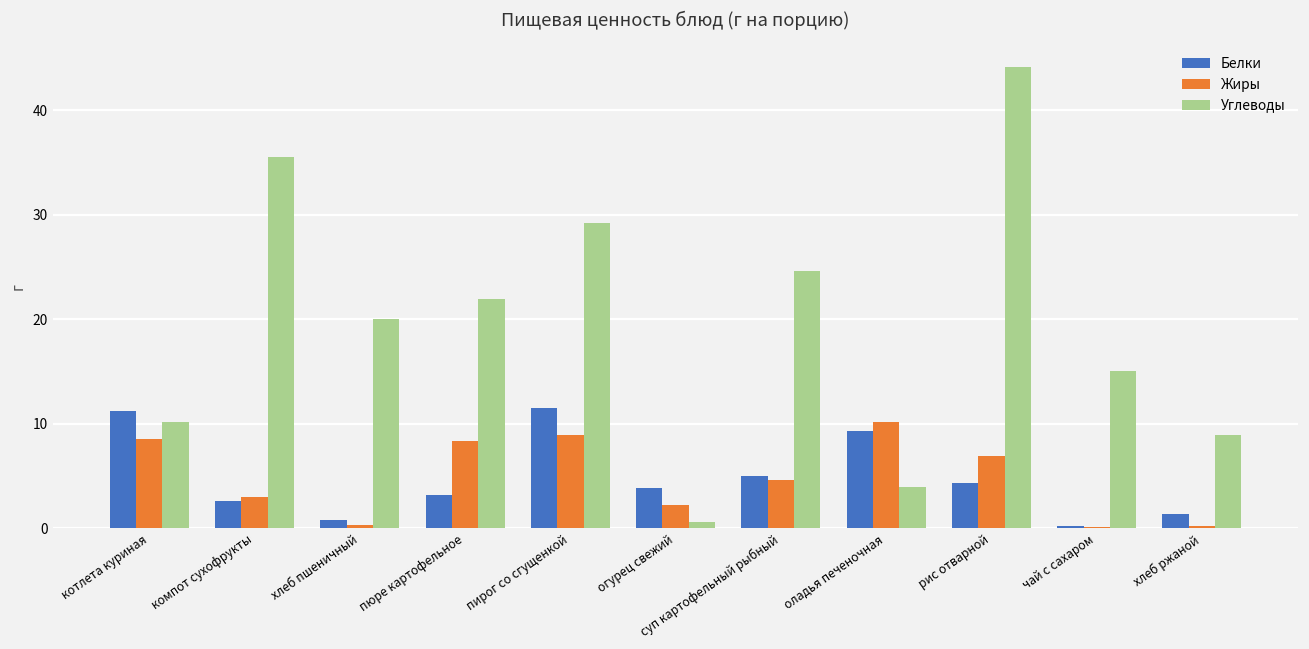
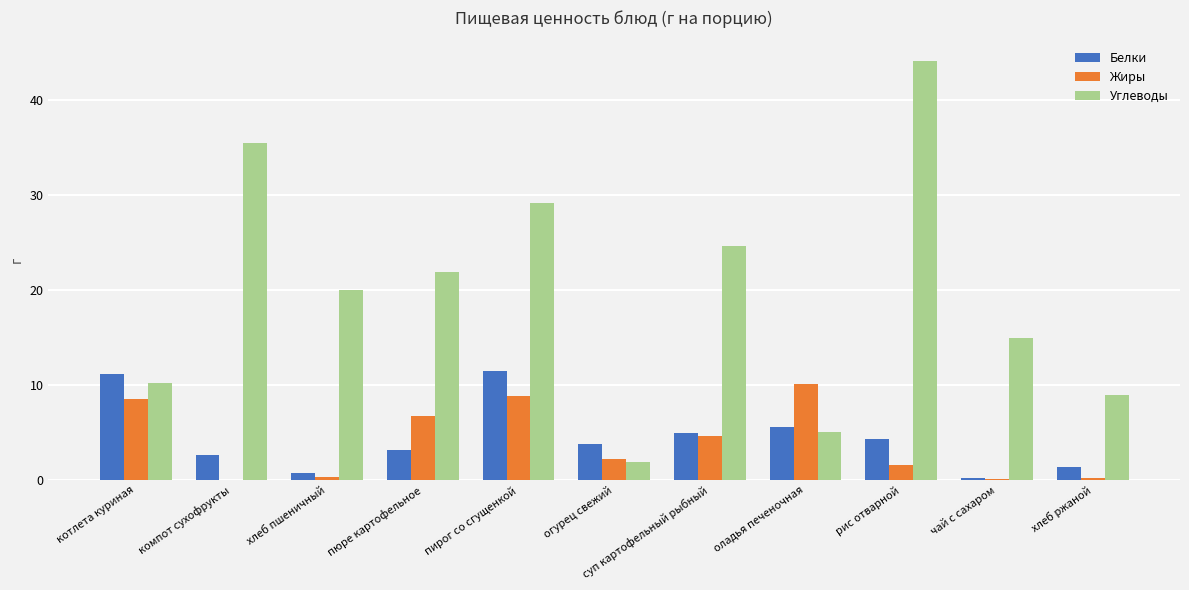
Жиры, компот сухофрукты: 3 -> 0
Жиры, пюре картофельное: 8 -> 7
Углеводы, огурец свежий: 1 -> 2
Белки, оладья печеночная: 9 -> 6
Углеводы, оладья печеночная: 4 -> 5
Жиры, рис отварной: 7 -> 2
